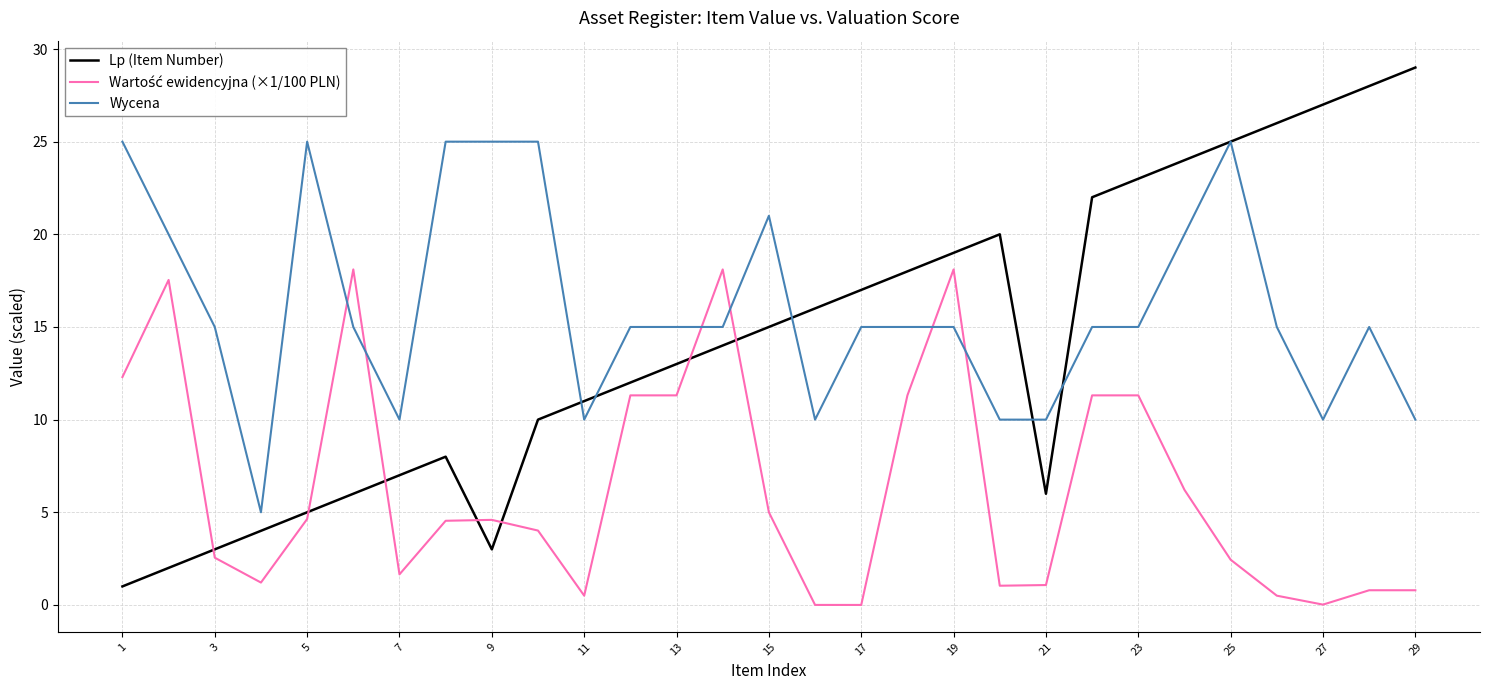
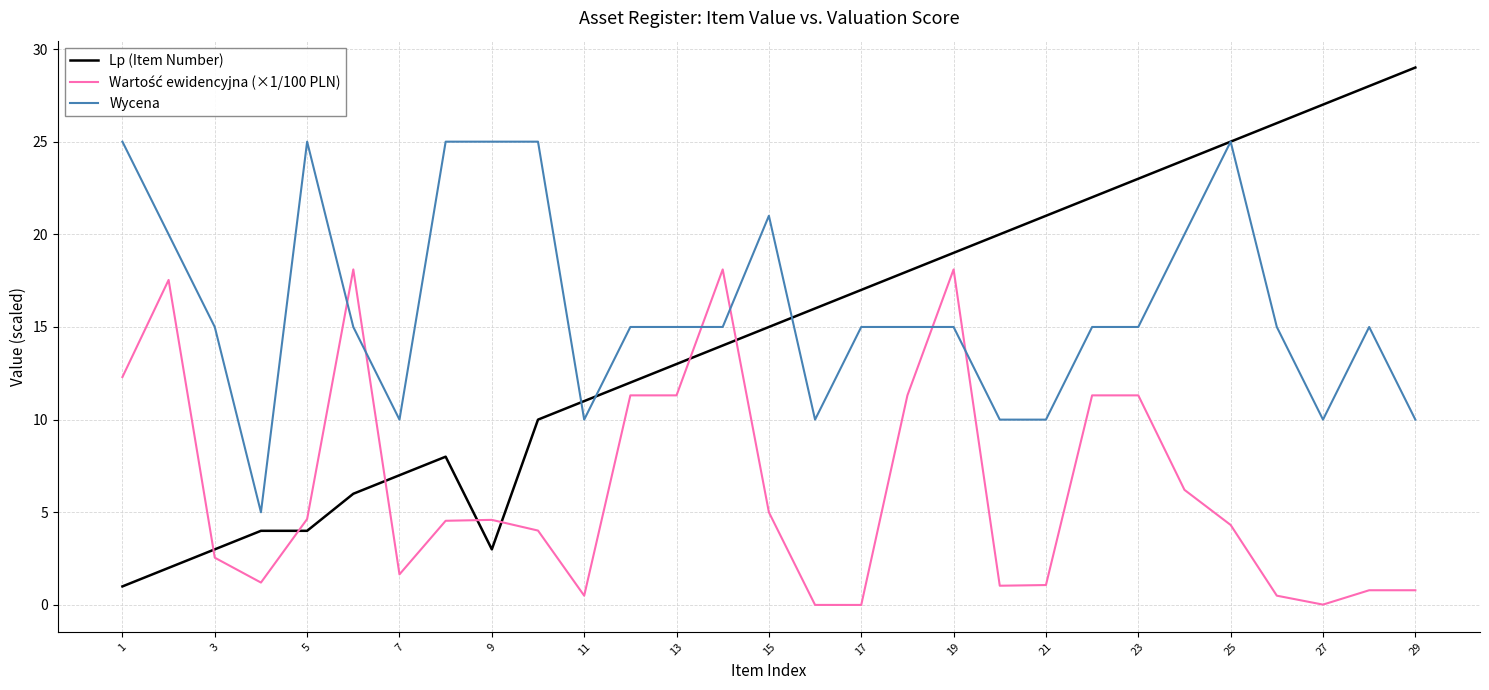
Lp (Item Number), 5: 5 -> 4
Lp (Item Number), 21: 6 -> 21
Wartość ewidencyjna (×1/100 PLN), 25: 2.4 -> 4.3
